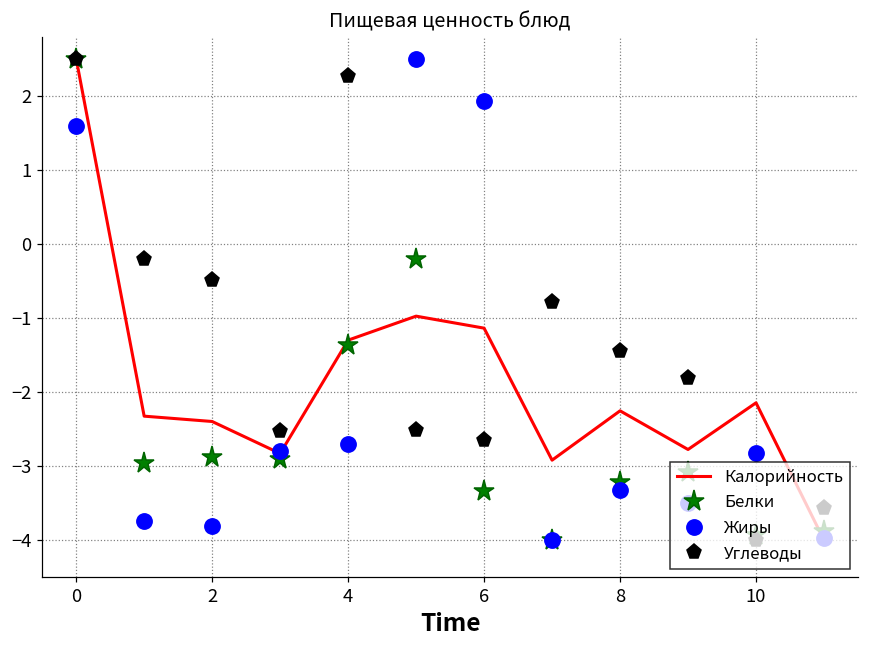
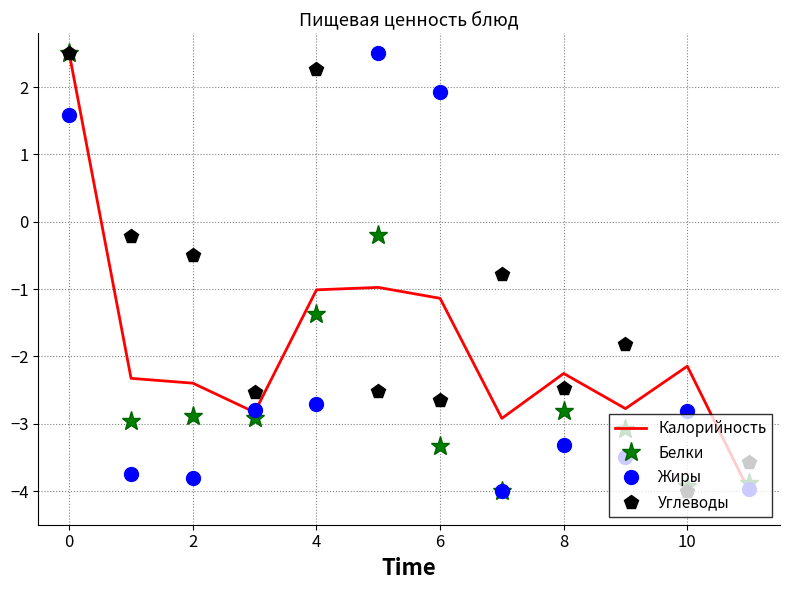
Калорийность, 4: -1.3 -> -1.0
Белки, 8: -3.2 -> -2.8
Углеводы, 8: -1.5 -> -2.5
